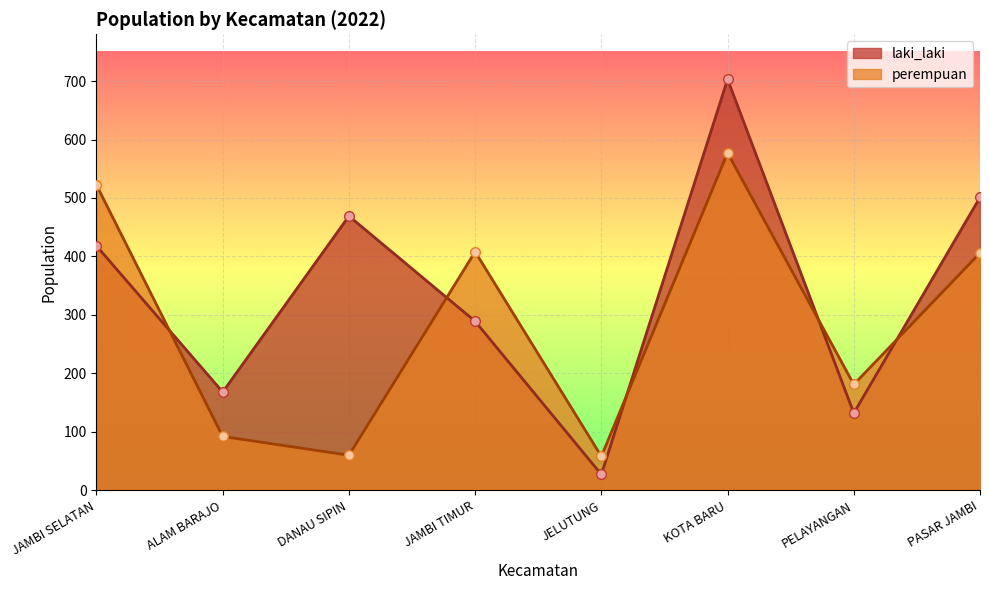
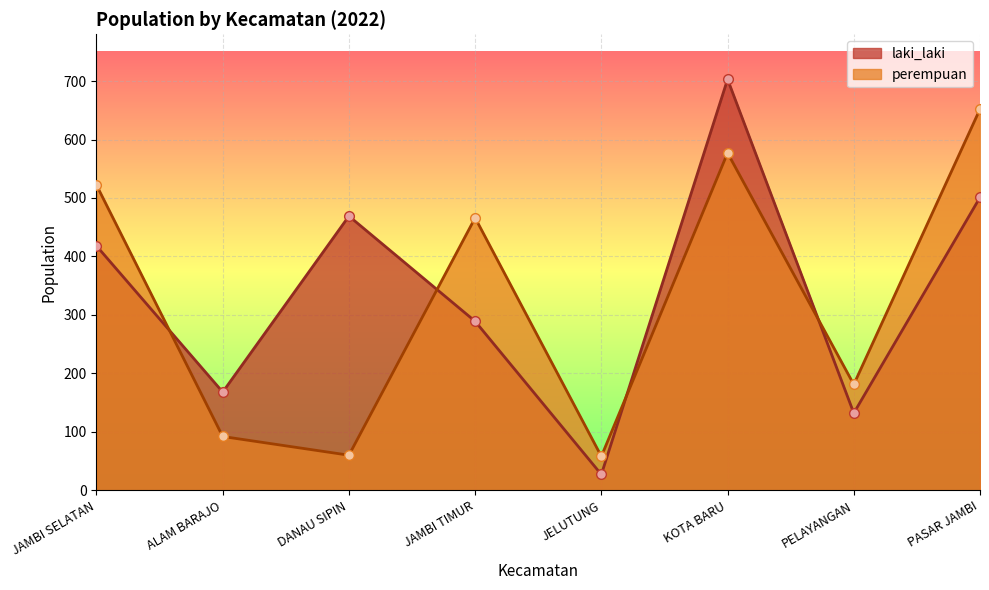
perempuan, JAMBI TIMUR: 410 -> 470
perempuan, PASAR JAMBI: 410 -> 650
